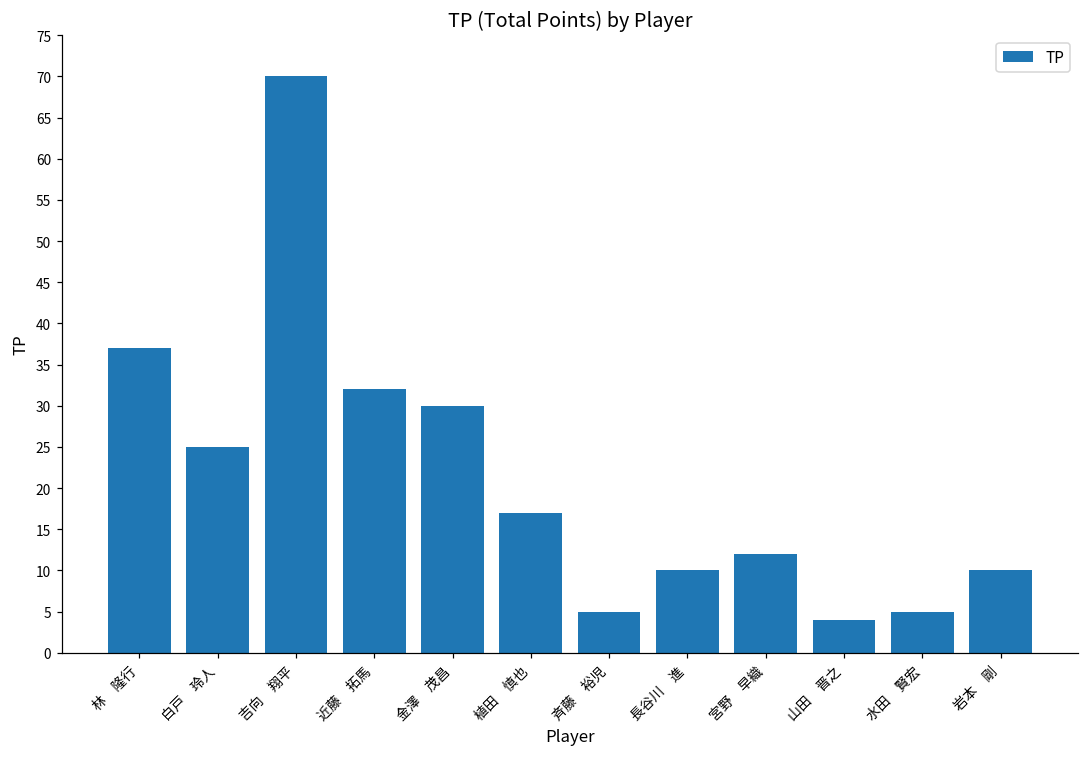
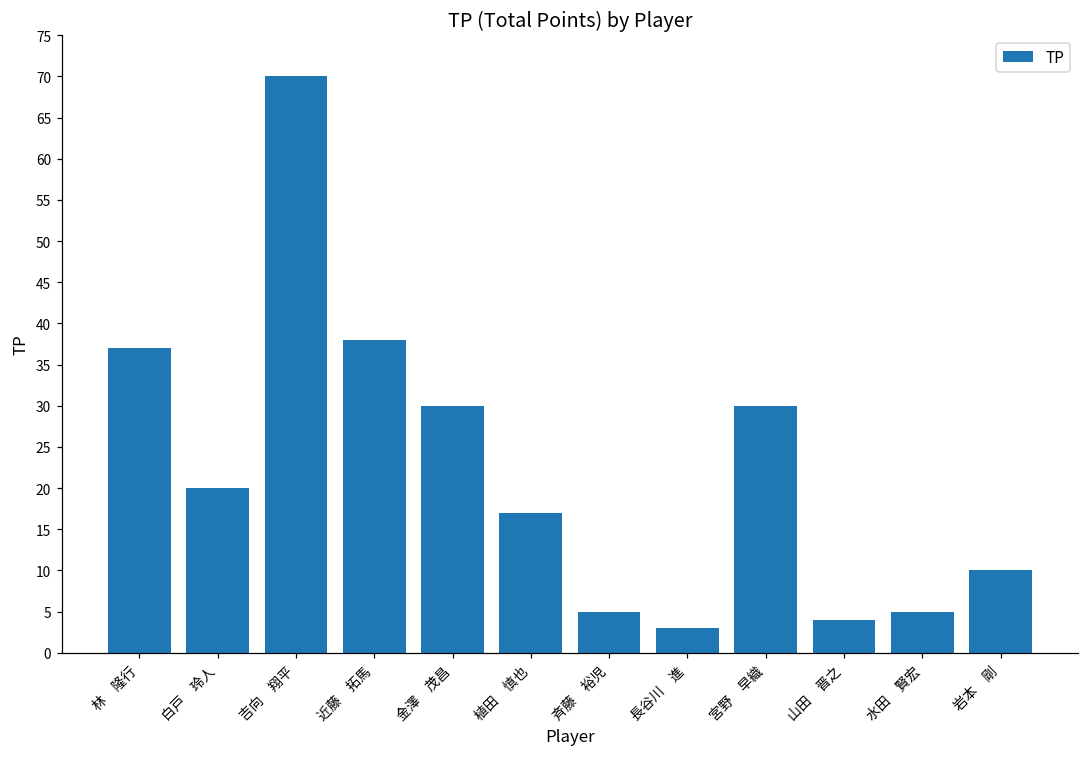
白戸 玲人: 25 -> 20
近藤 拓馬: 32 -> 38
長谷川 進: 10 -> 3
宮野 早織: 12 -> 30
